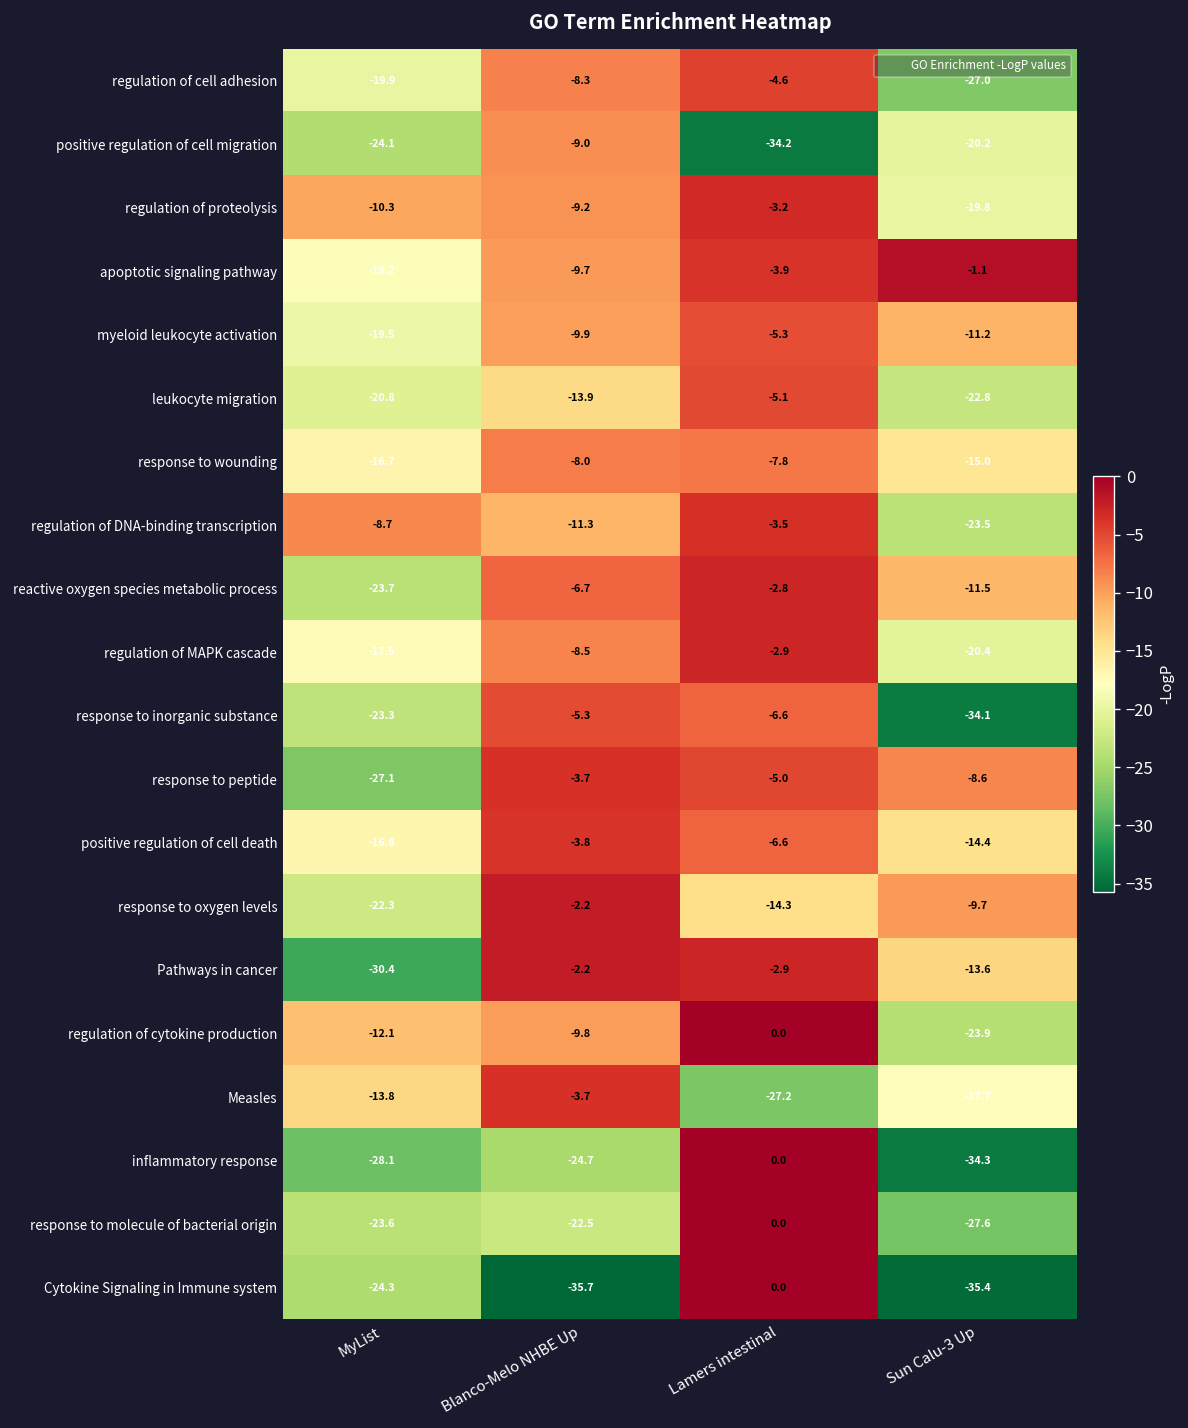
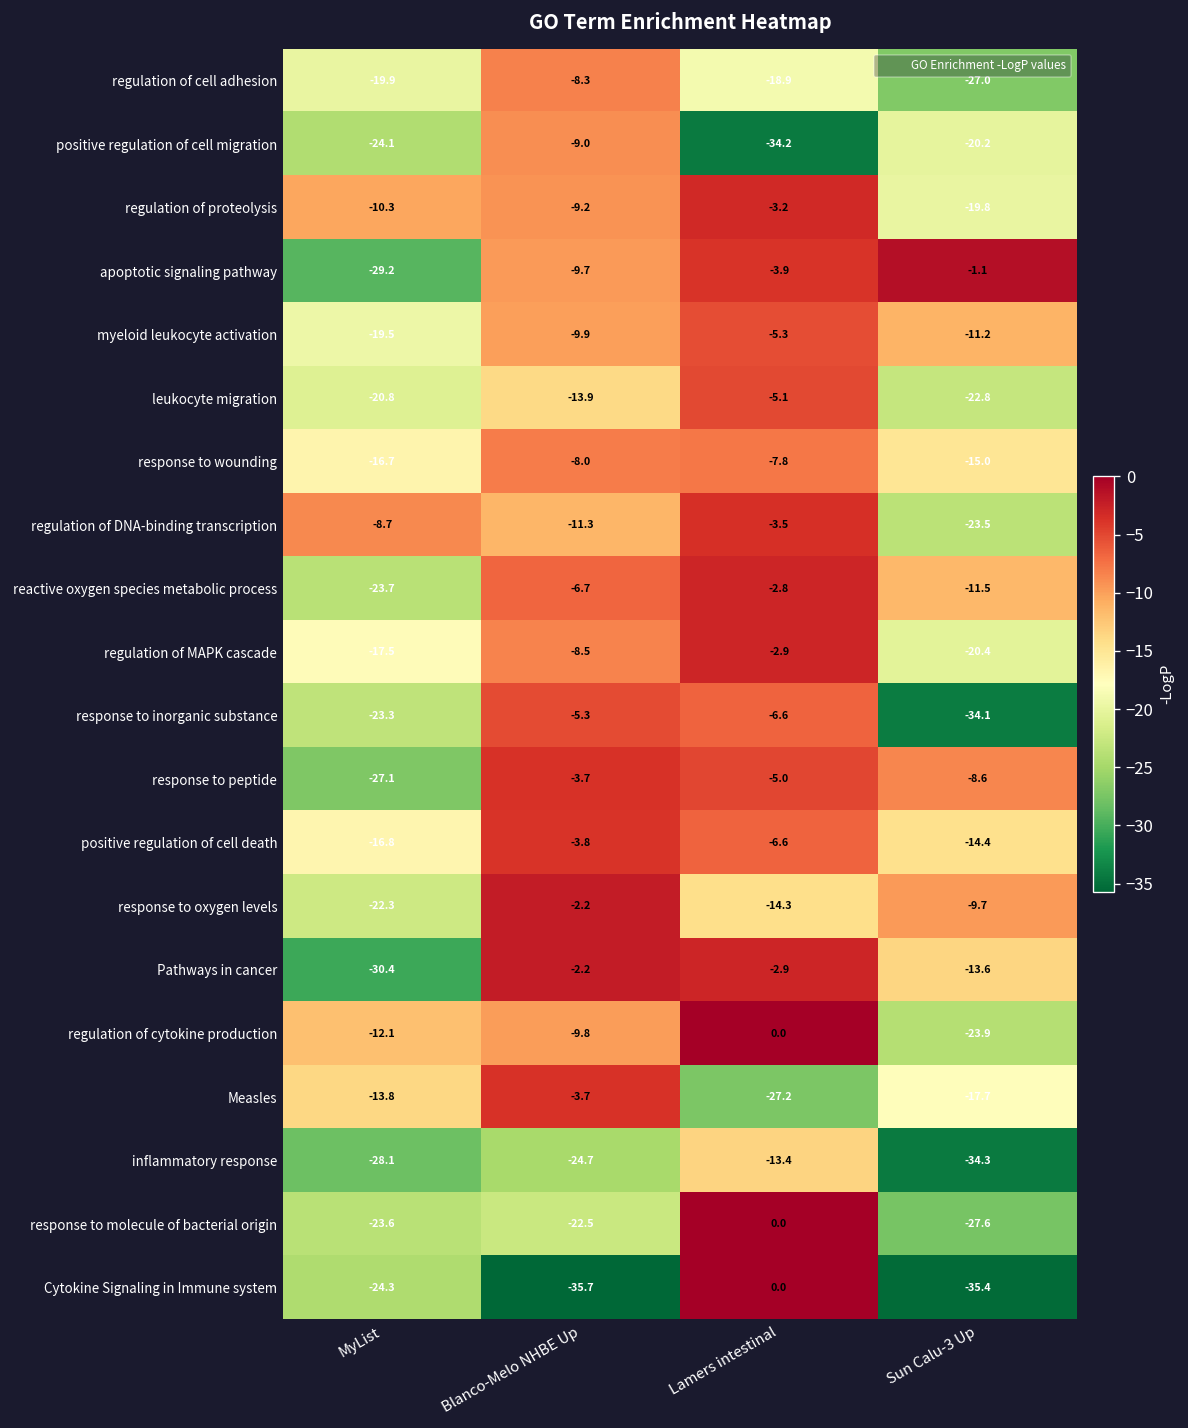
regulation of cell adhesion, Lamers intestinal: -4.6 -> -18.9
apoptotic signaling pathway, MyList: -18.2 -> -29.2
inflammatory response, Lamers intestinal: 0.0 -> -13.4
